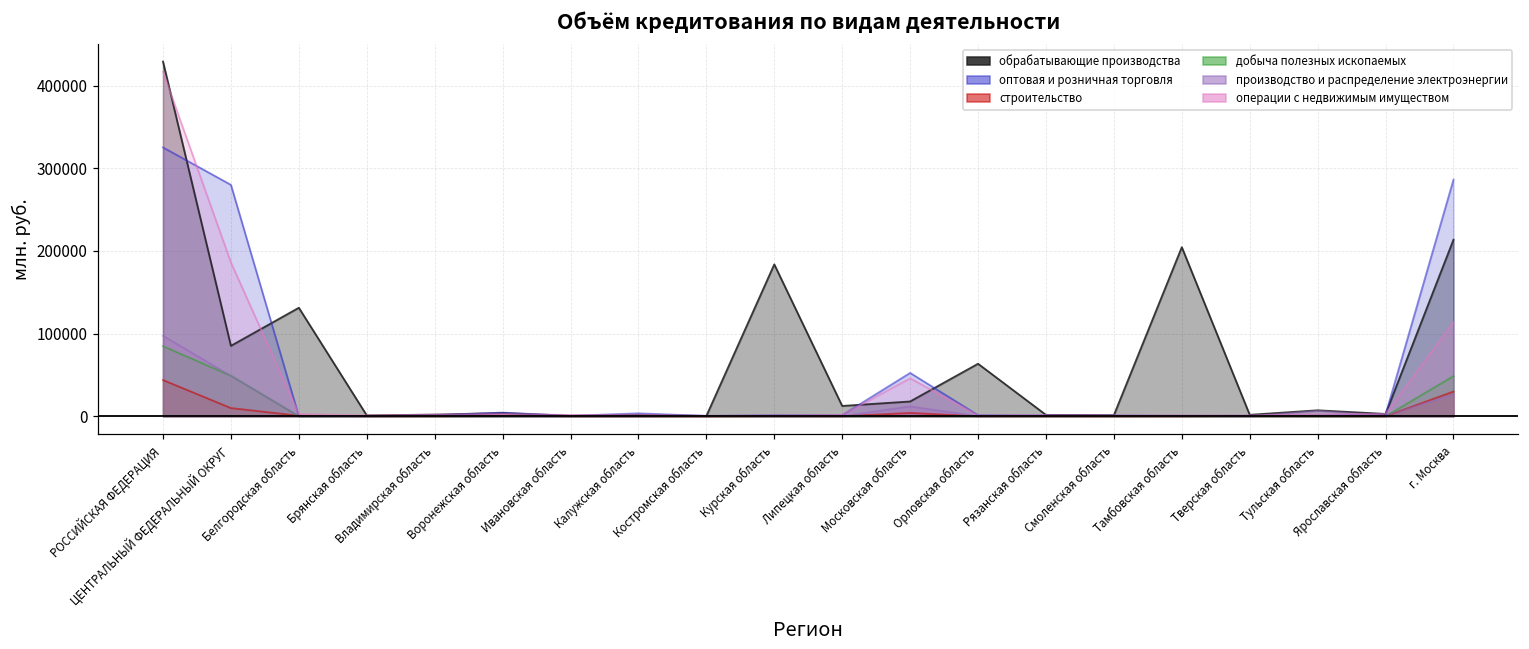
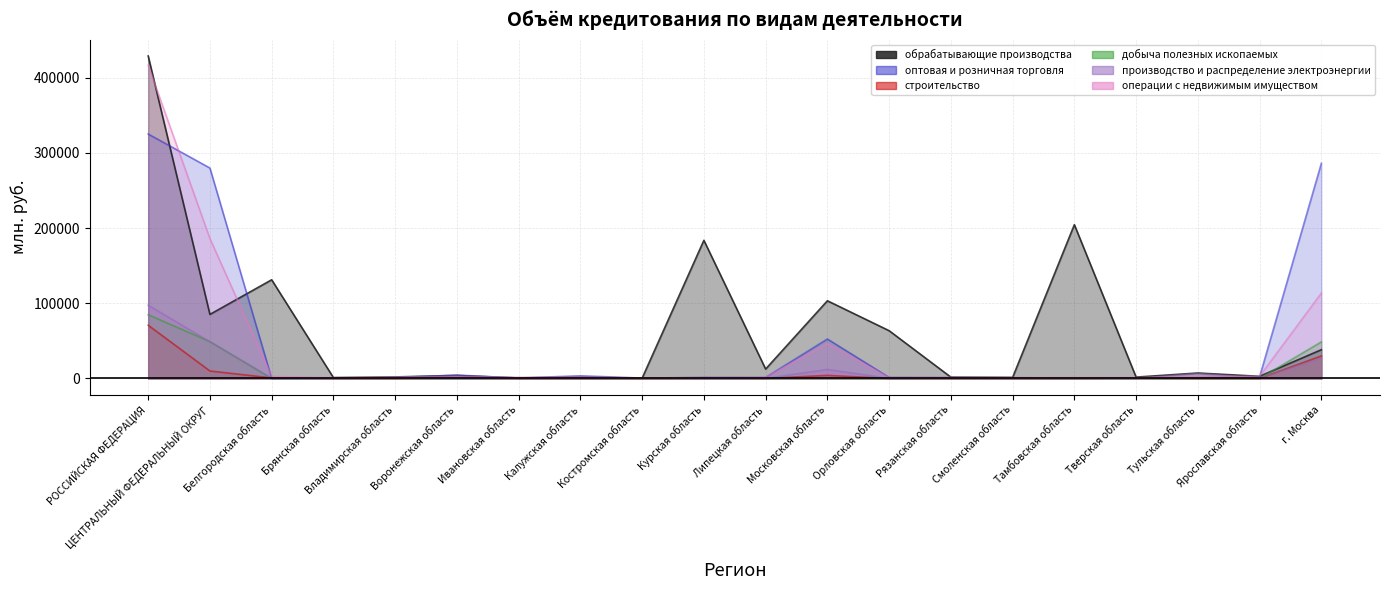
строительство, РОССИЙСКАЯ ФЕДЕРАЦИЯ: 40000 -> 70000
обрабатывающие производства, Московская область: 20000 -> 100000
обрабатывающие производства, г. Москва: 210000 -> 40000
